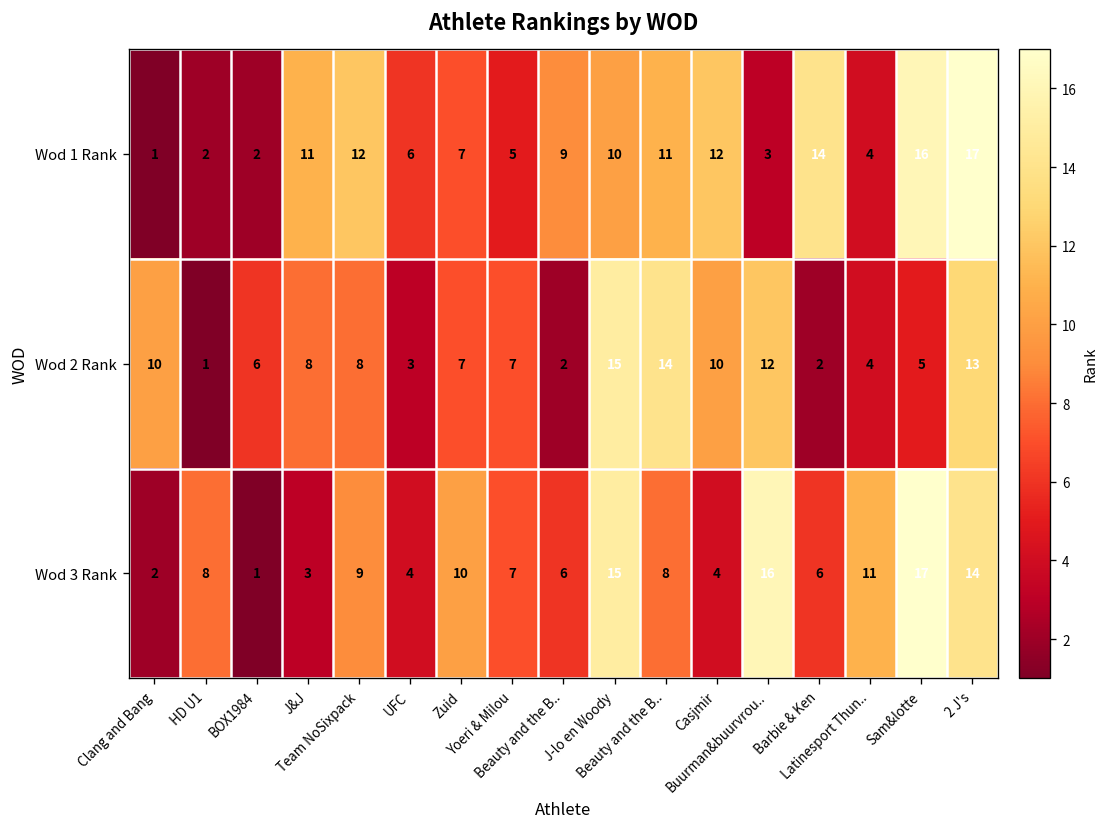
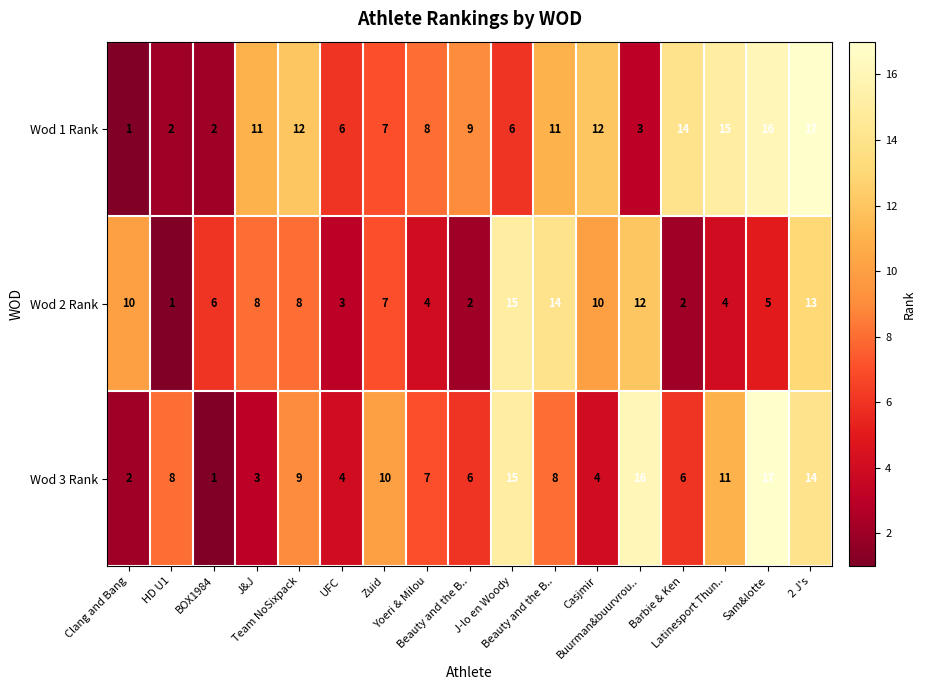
Wod 1 Rank, Yoeri & Milou: 5 -> 8
Wod 1 Rank, J-lo en Woody: 10 -> 6
Wod 1 Rank, Latinesport Thun..: 4 -> 15
Wod 2 Rank, Yoeri & Milou: 7 -> 4
